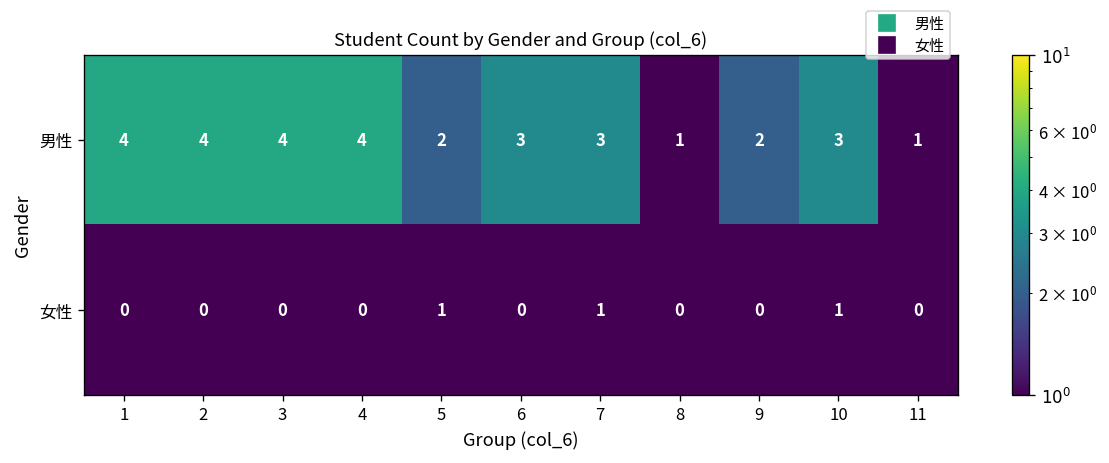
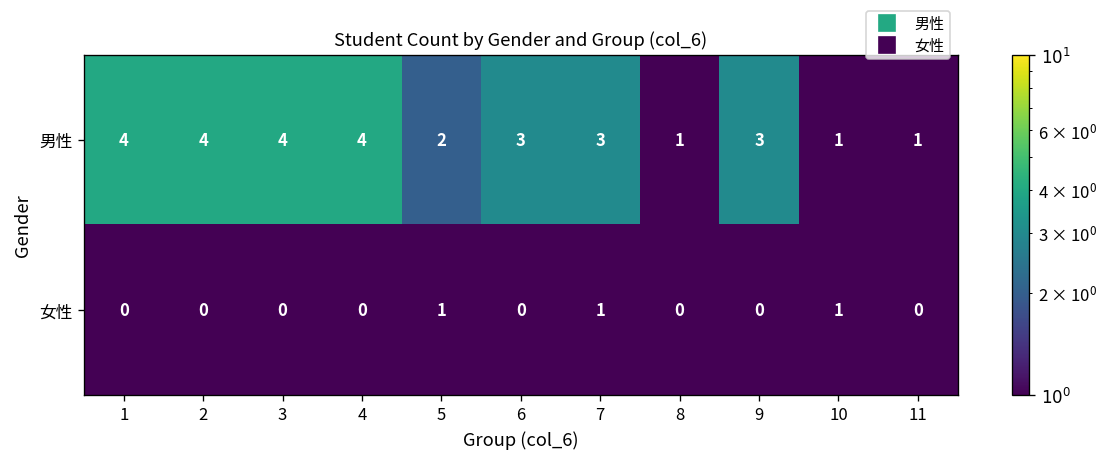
男性, 9: 2 -> 3
男性, 10: 3 -> 1
